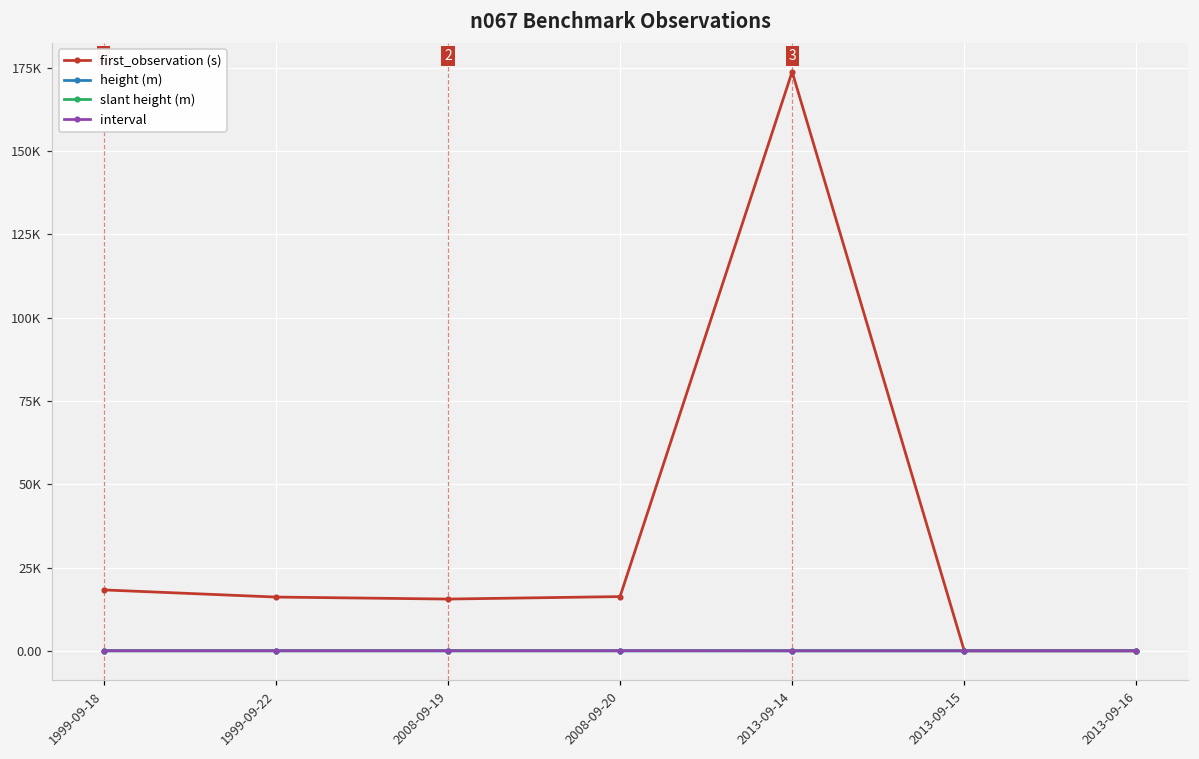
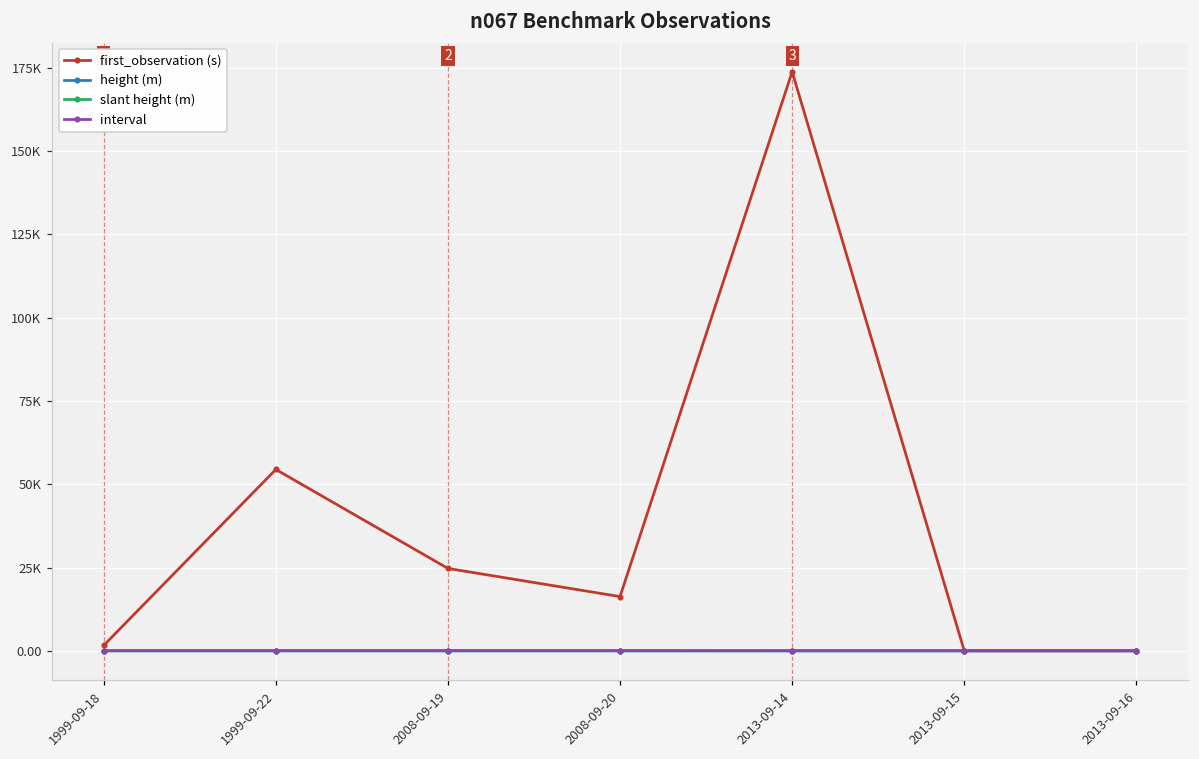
first_observation (s), 1999-09-18: 18000 -> 2000
first_observation (s), 1999-09-22: 16000 -> 54000
first_observation (s), 2008-09-19: 16000 -> 25000
